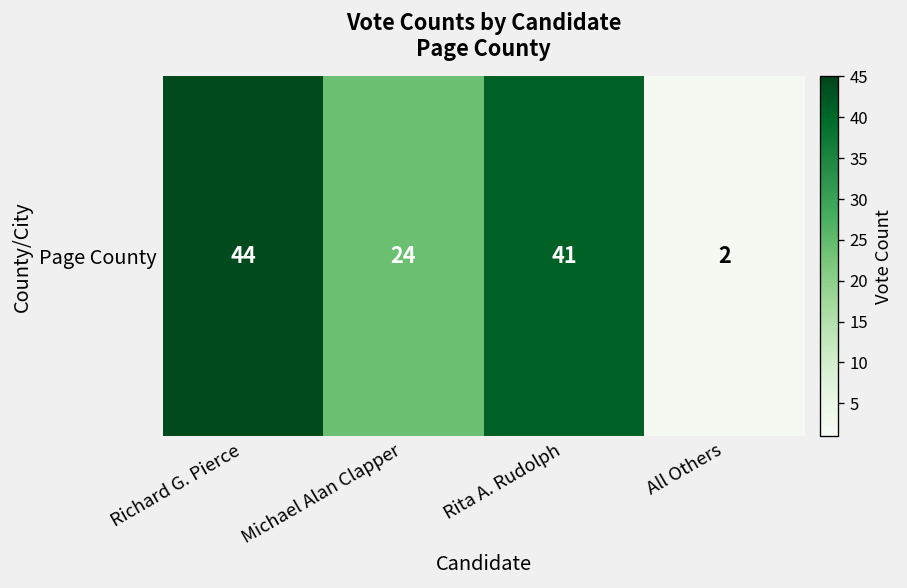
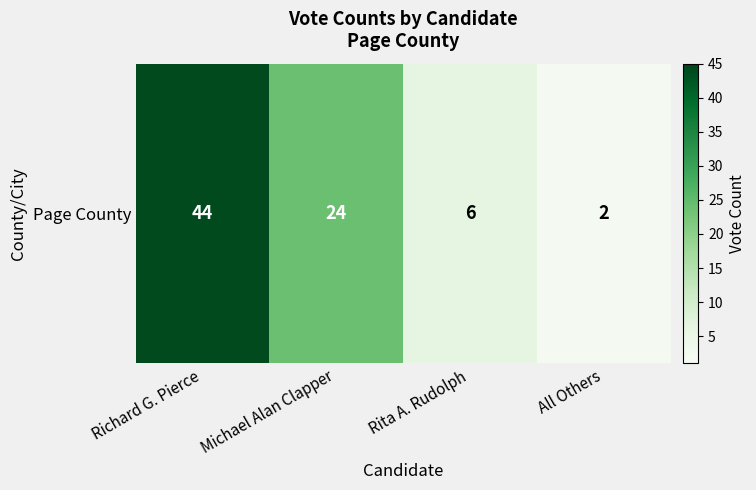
Page County, Rita A. Rudolph: 41 -> 6
